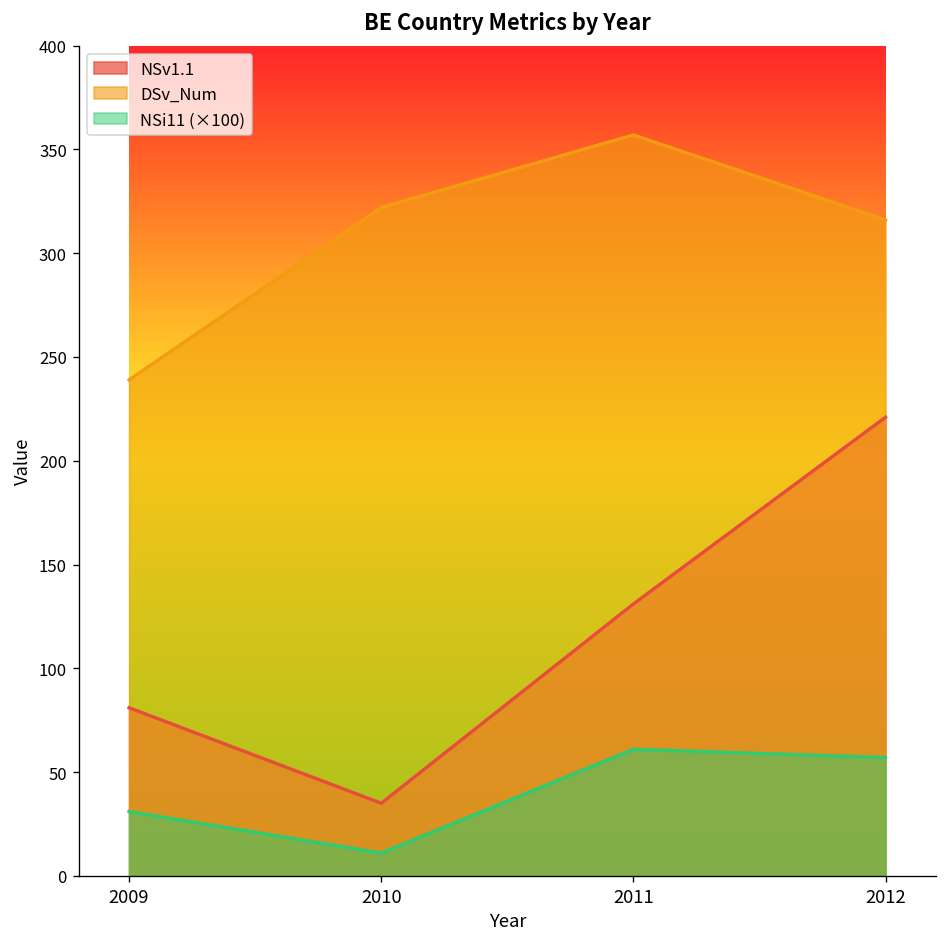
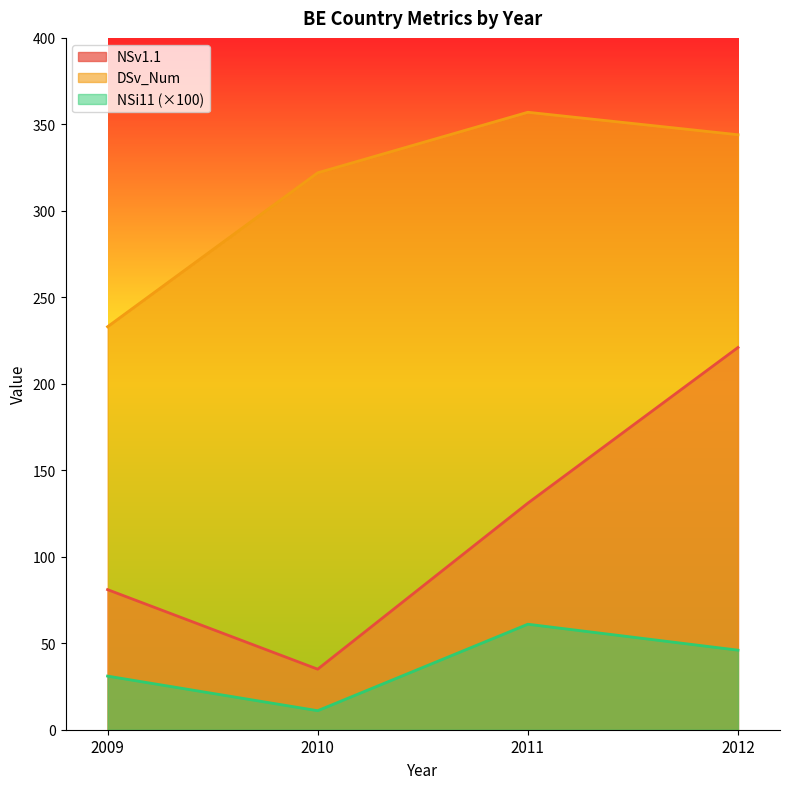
DSv_Num, 2009: 239 -> 233
DSv_Num, 2012: 316 -> 344
NSi11 (×100), 2012: 57 -> 46
